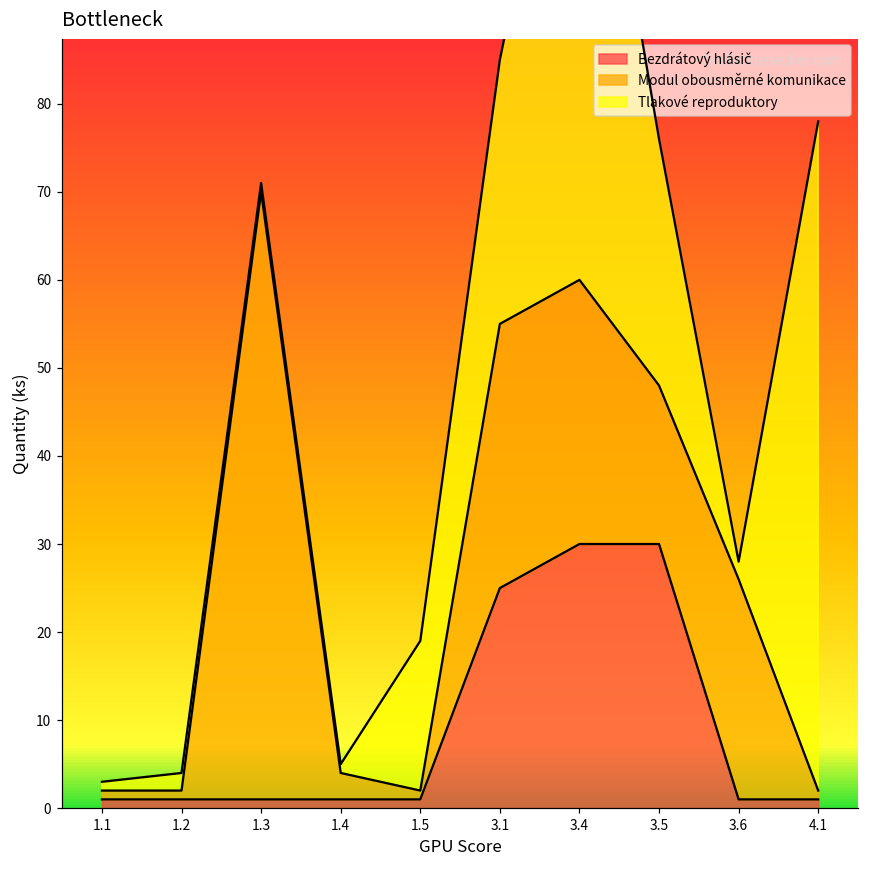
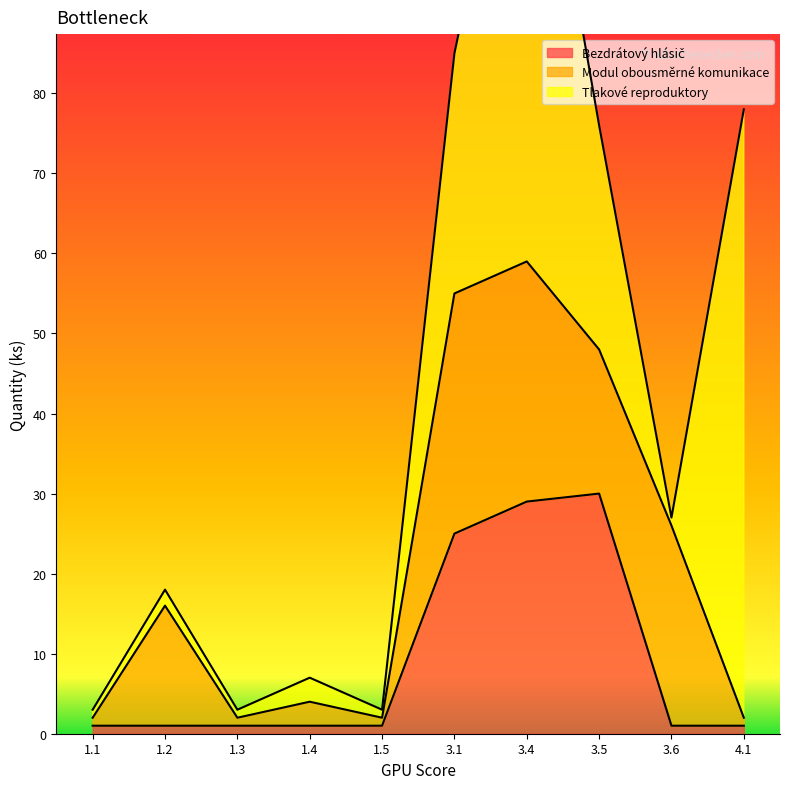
Modul obousměrné komunikace, 1.2: 1 -> 15
Modul obousměrné komunikace, 1.3: 69 -> 1
Tlakové reproduktory, 1.4: 1 -> 3
Tlakové reproduktory, 1.5: 17 -> 1
Bezdrátový hlásič, 3.4: 30 -> 29
Tlakové reproduktory, 3.6: 2 -> 1
